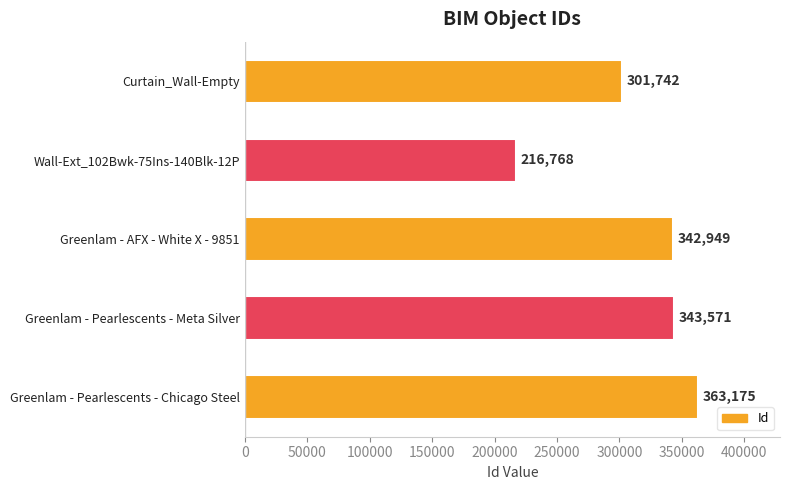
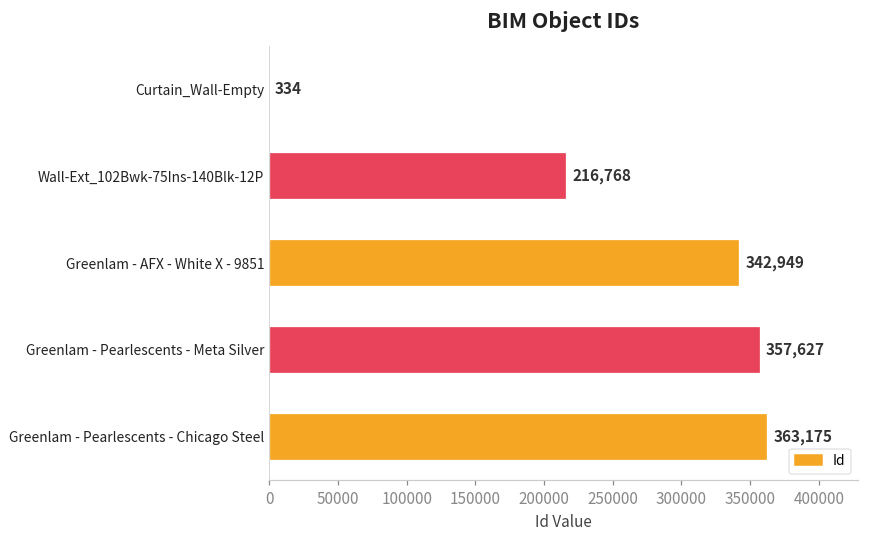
Curtain_Wall-Empty: 301,742 -> 334
Greenlam - Pearlescents - Meta Silver: 343,571 -> 357,627
